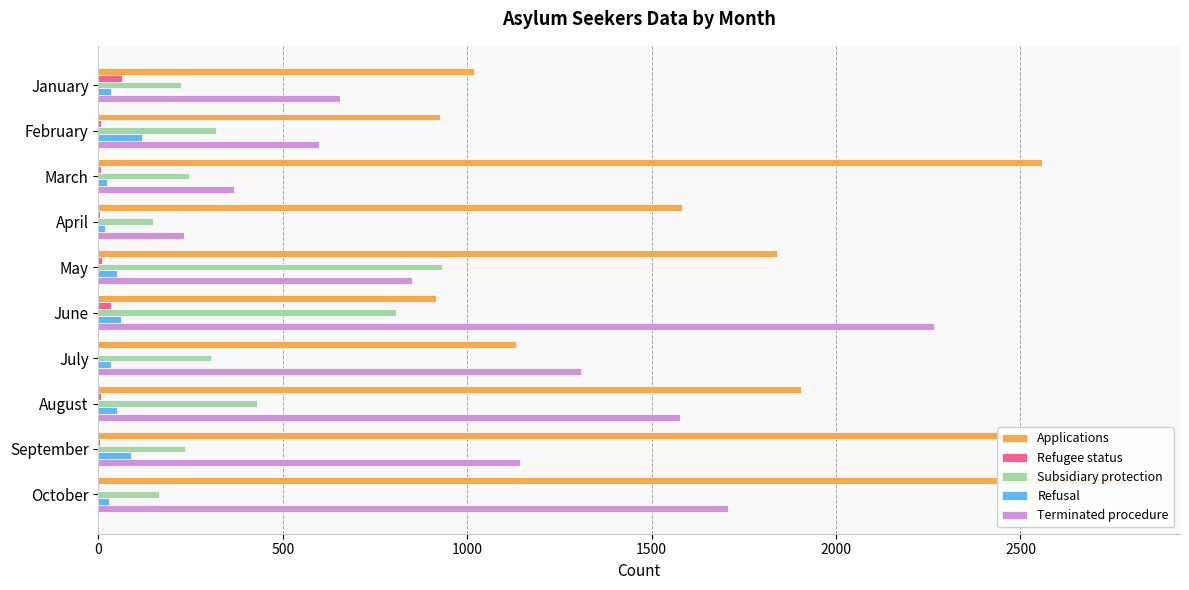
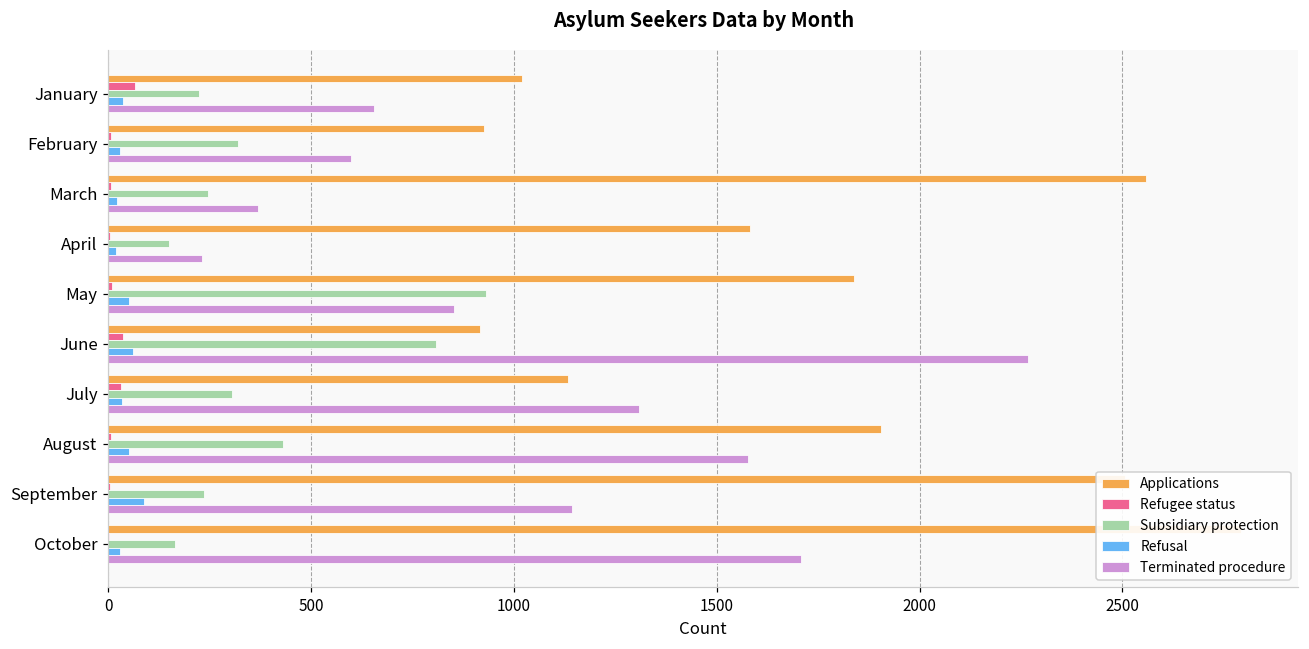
Refusal, February: 120 -> 30
Refugee status, July: 0 -> 30
